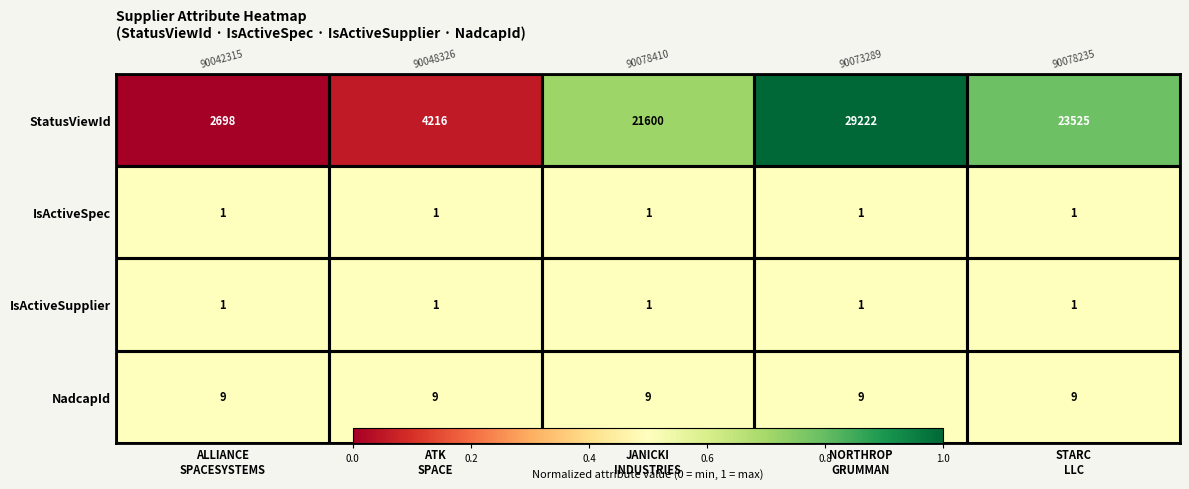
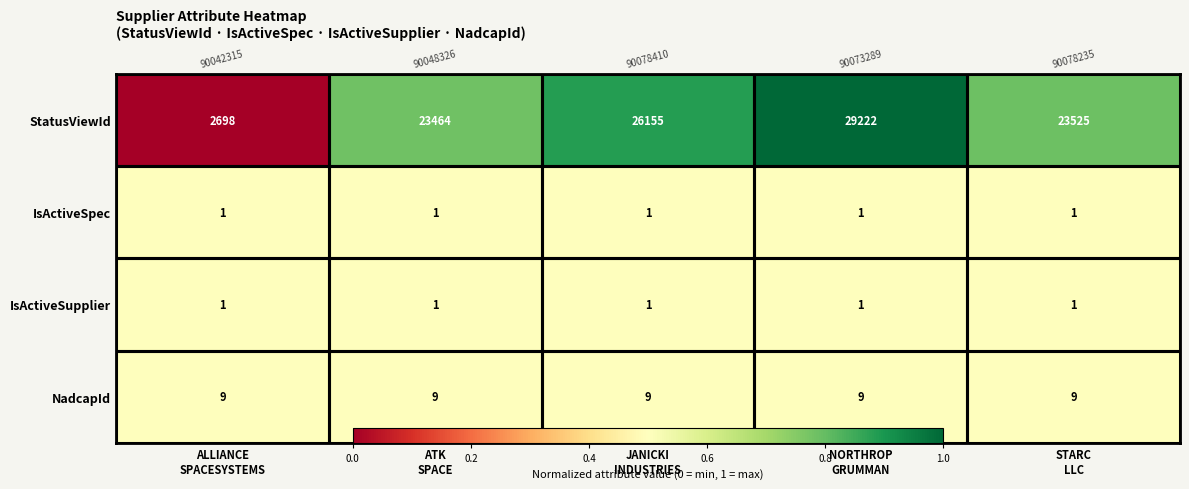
StatusViewId, ATK SPACE: 4216 -> 23464
StatusViewId, JANICKI INDUSTRIES: 21600 -> 26155
